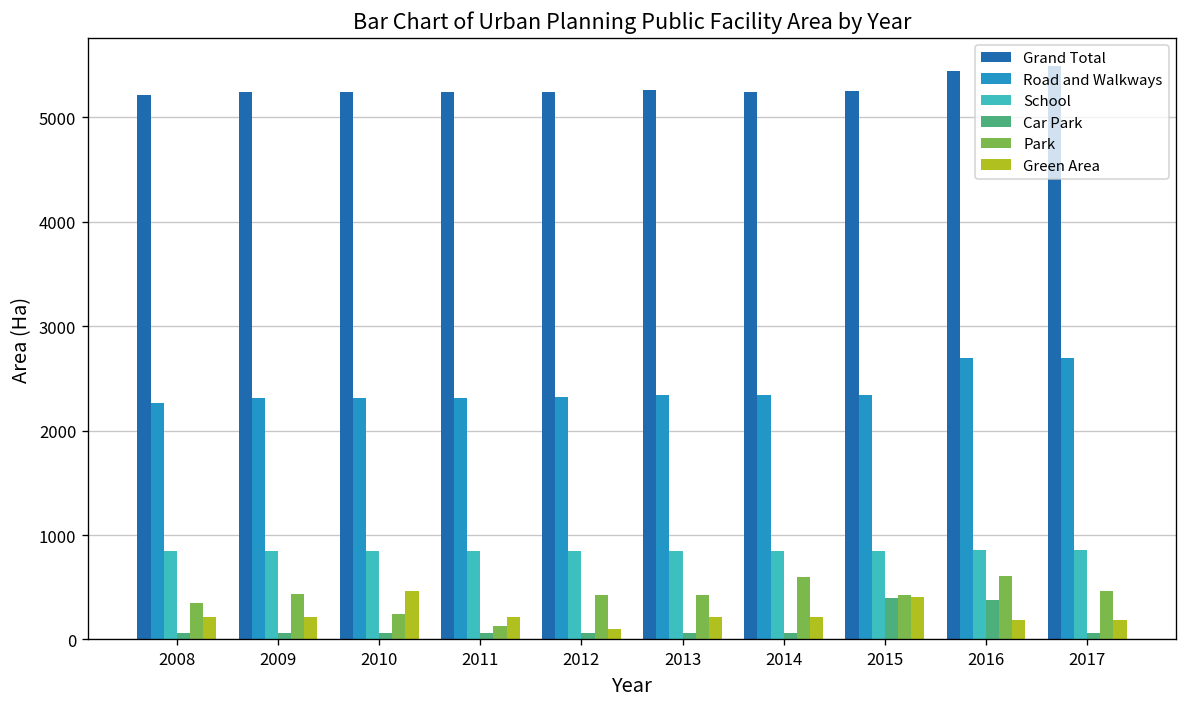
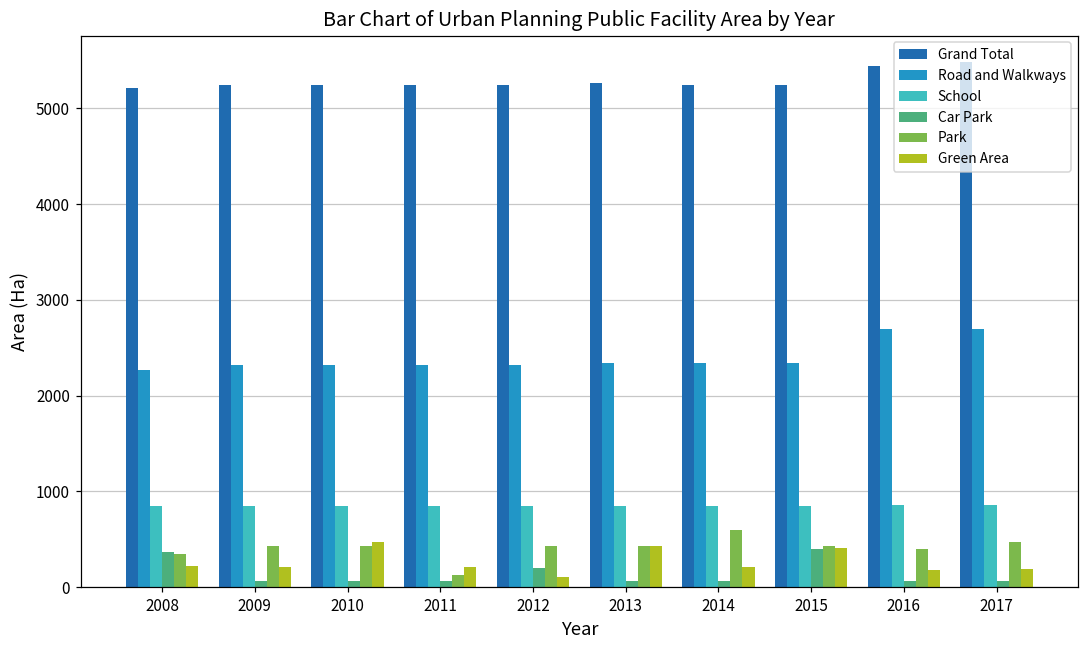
Car Park, 2008: 100 -> 400
Park, 2010: 200 -> 400
Car Park, 2012: 100 -> 200
Green Area, 2013: 200 -> 400
Car Park, 2016: 400 -> 100
Park, 2016: 600 -> 400
